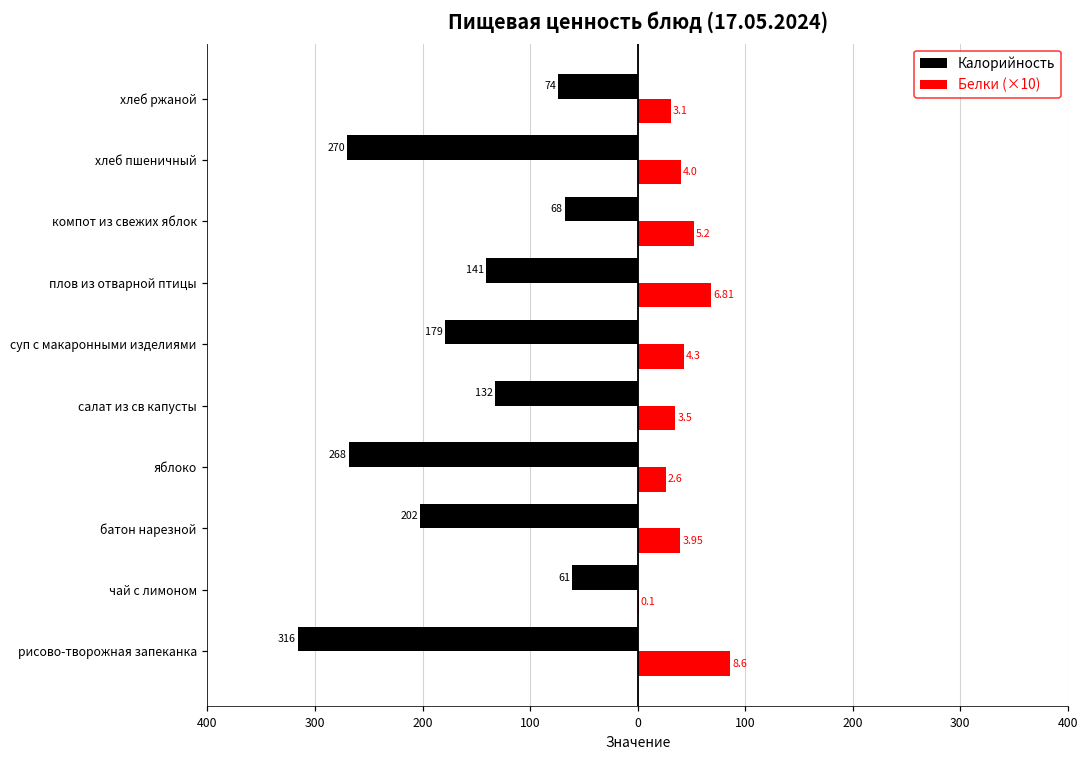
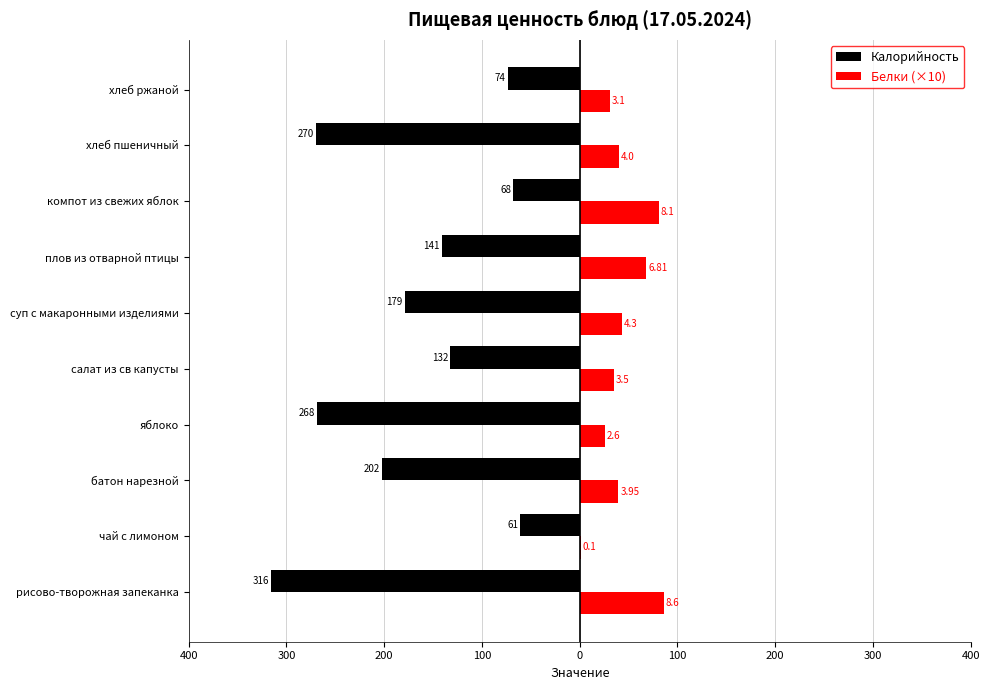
Белки (×10), компот из свежих яблок: 5.2 -> 8.1
